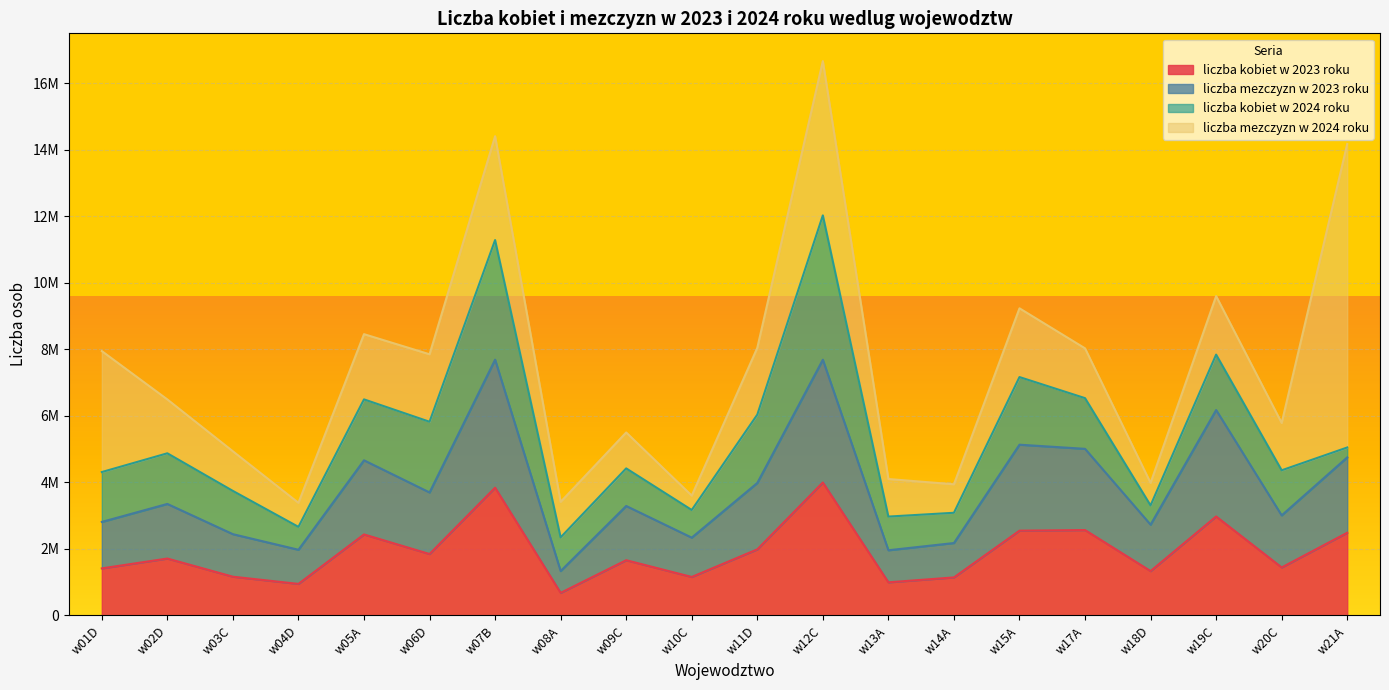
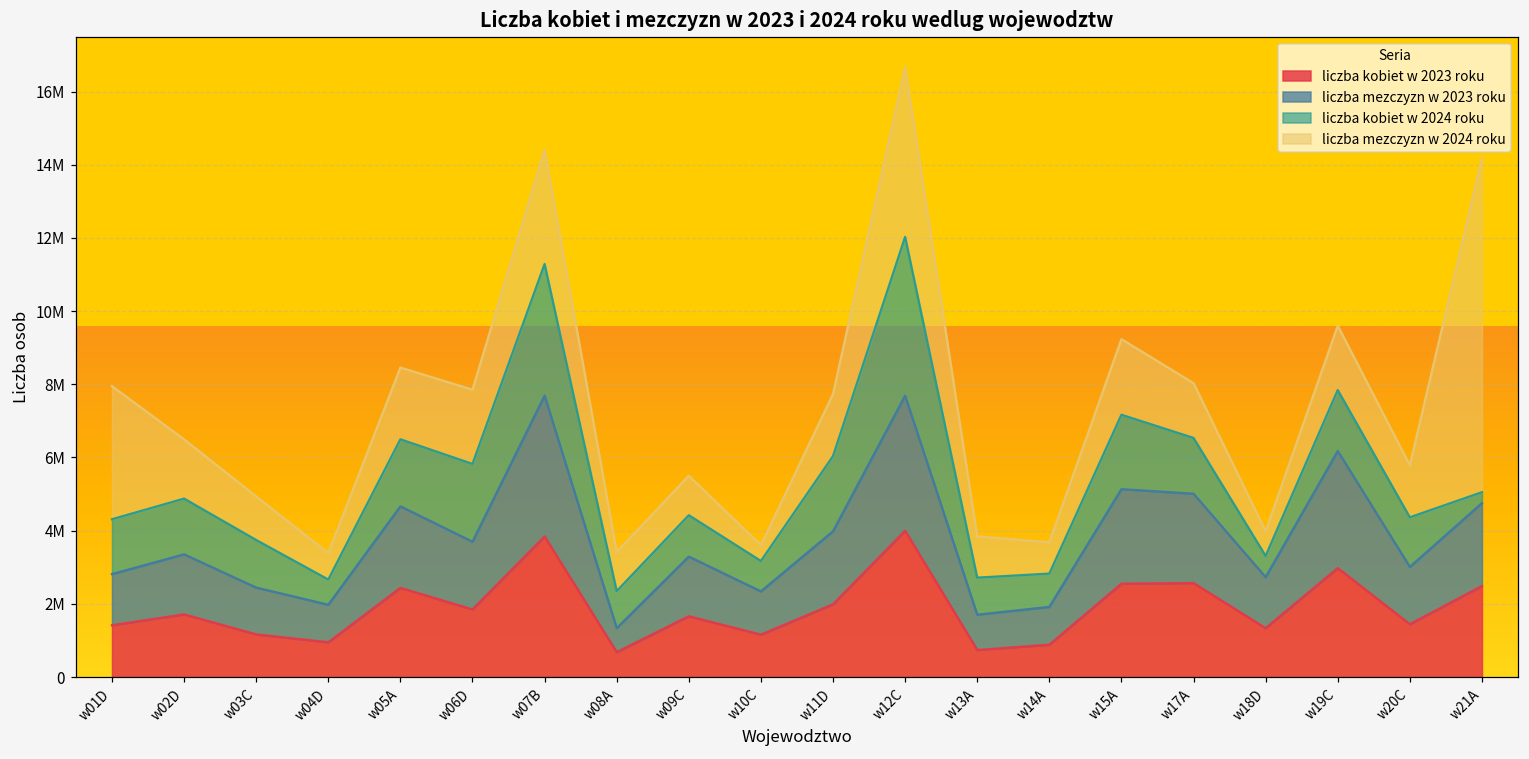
liczba mezczyzn w 2024 roku, w11D: 2000000 -> 1700000
liczba kobiet w 2023 roku, w13A: 1000000 -> 700000
liczba kobiet w 2023 roku, w14A: 1100000 -> 900000
